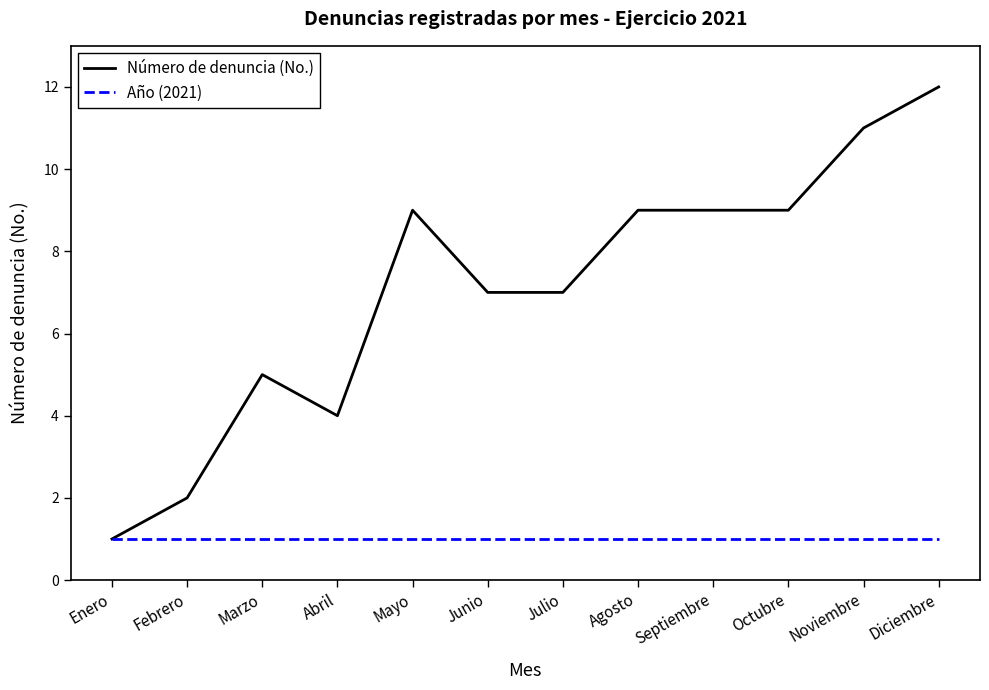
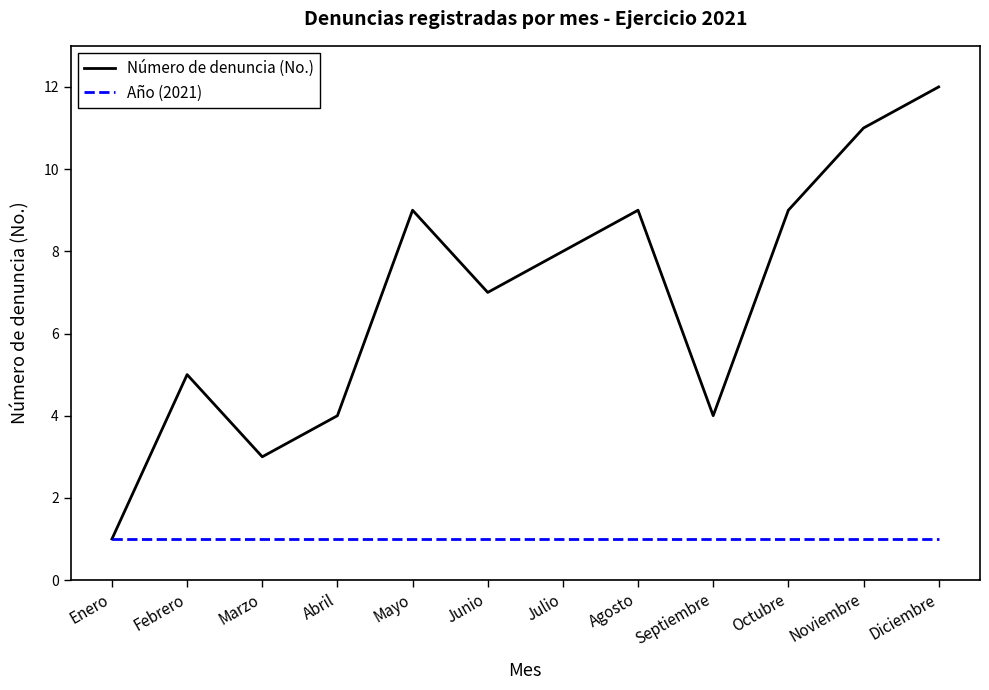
Número de denuncia (No.), Febrero: 2 -> 5
Número de denuncia (No.), Marzo: 5 -> 3
Número de denuncia (No.), Julio: 7 -> 8
Número de denuncia (No.), Septiembre: 9 -> 4
